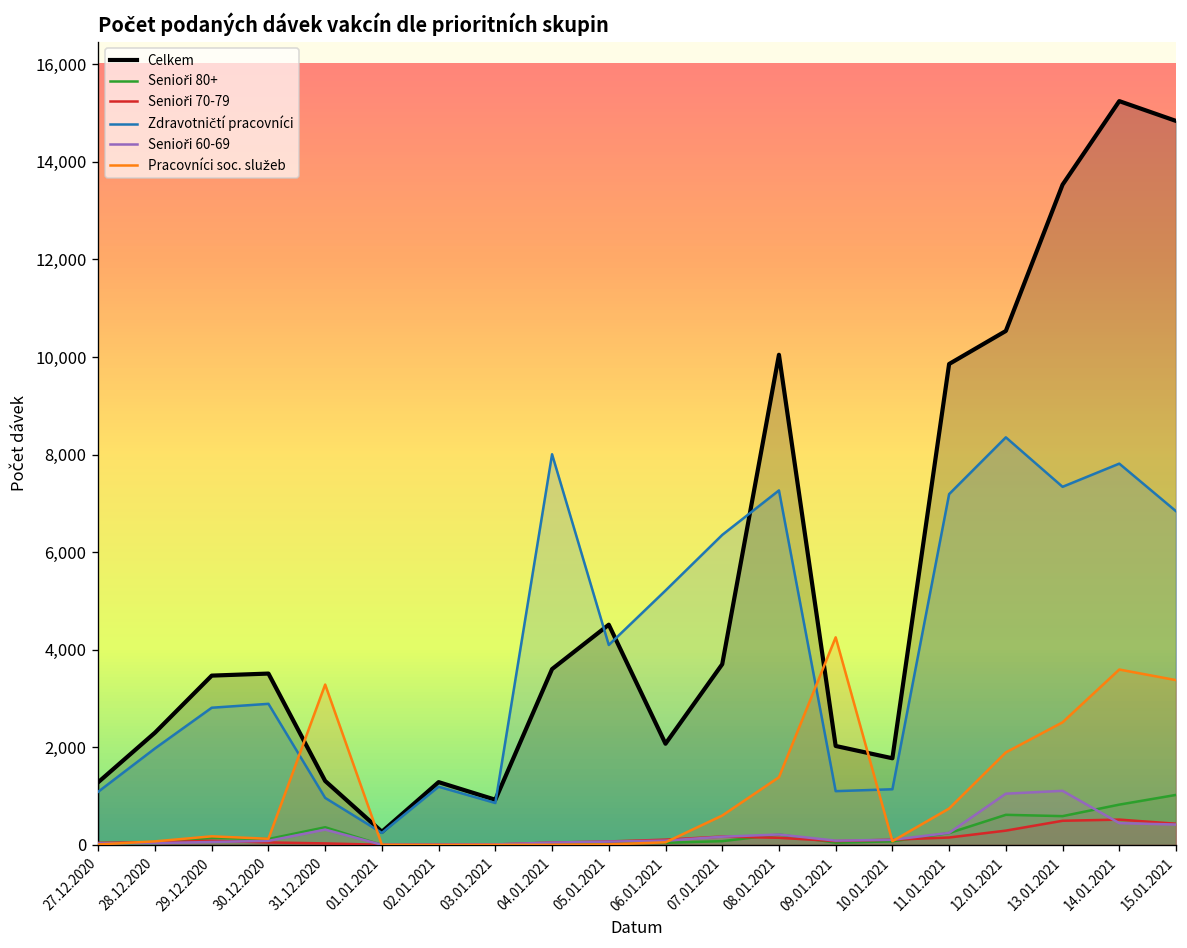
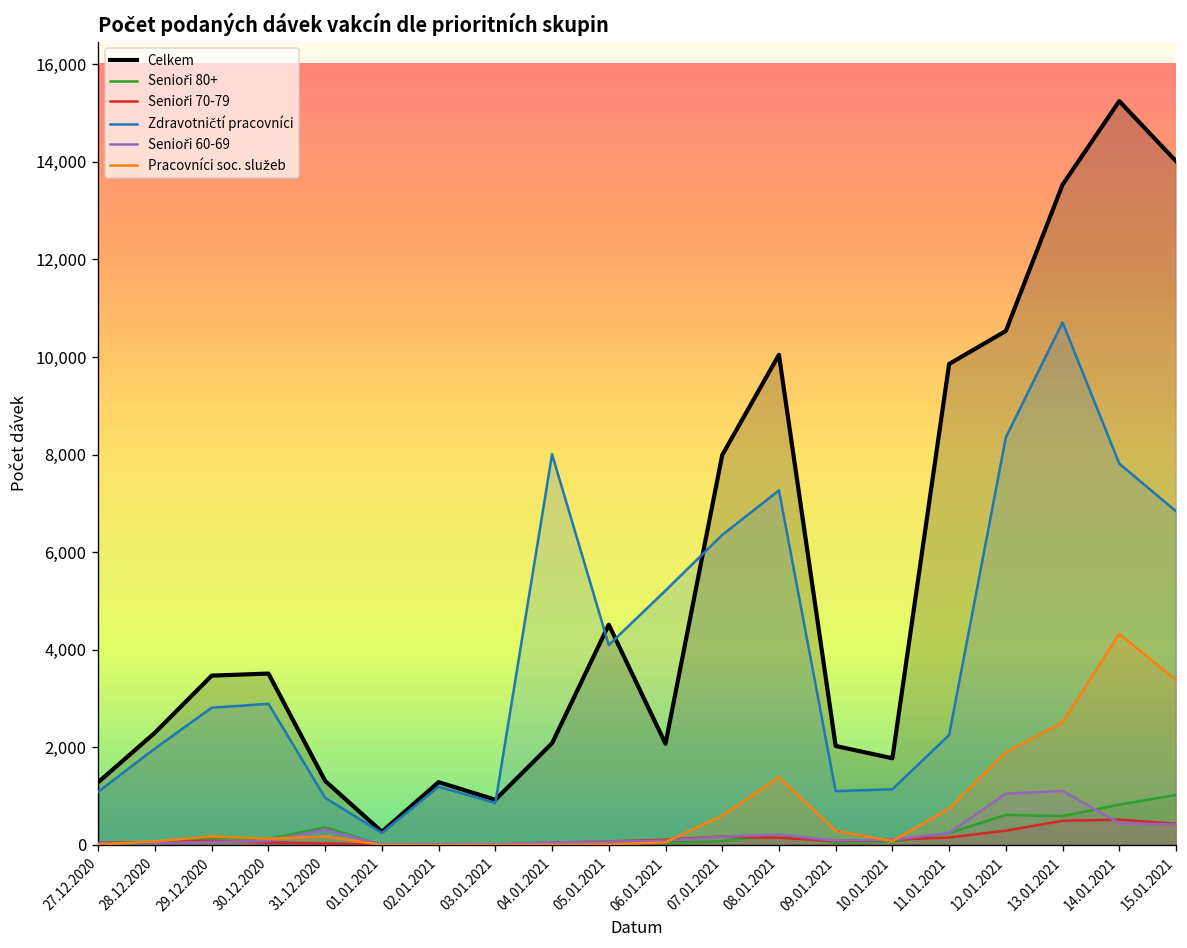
Pracovníci soc. služeb, 31.12.2020: 3,300 -> 200
Celkem, 04.01.2021: 3,600 -> 2,100
Celkem, 07.01.2021: 3,700 -> 8,000
Pracovníci soc. služeb, 09.01.2021: 4,300 -> 300
Zdravotničtí pracovníci, 11.01.2021: 7,200 -> 2,300
Zdravotničtí pracovníci, 13.01.2021: 7,300 -> 10,700
Pracovníci soc. služeb, 14.01.2021: 3,600 -> 4,300
Celkem, 15.01.2021: 14,800 -> 14,000
